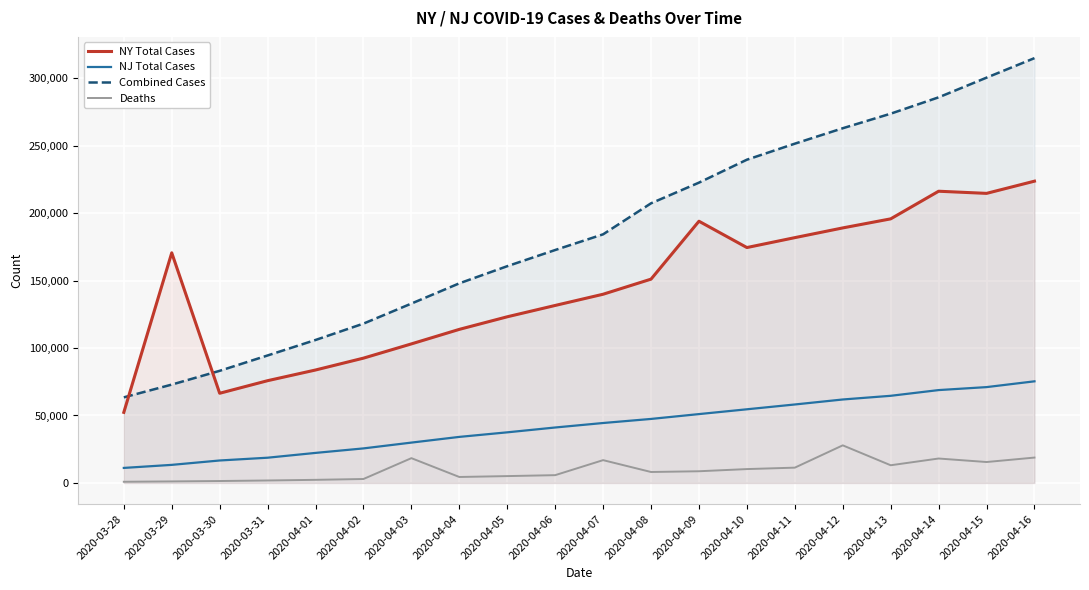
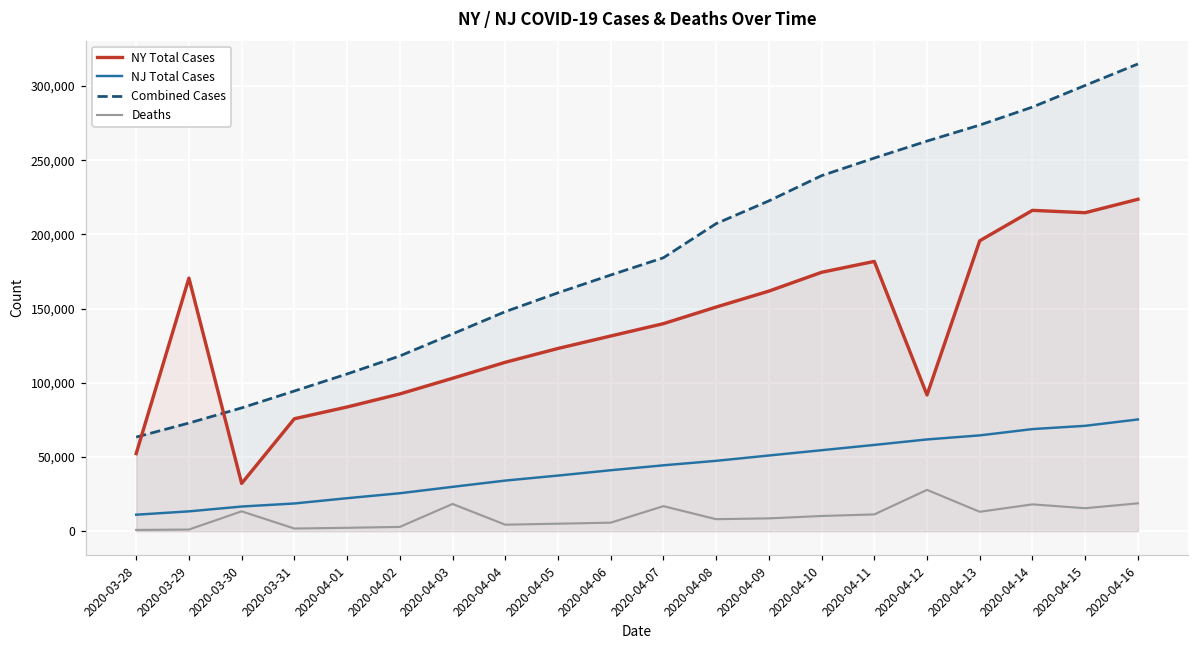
NY Total Cases, 2020-03-30: 66,000 -> 32,000
Deaths, 2020-03-30: 1,000 -> 13,000
NY Total Cases, 2020-04-09: 194,000 -> 162,000
NY Total Cases, 2020-04-12: 189,000 -> 92,000
